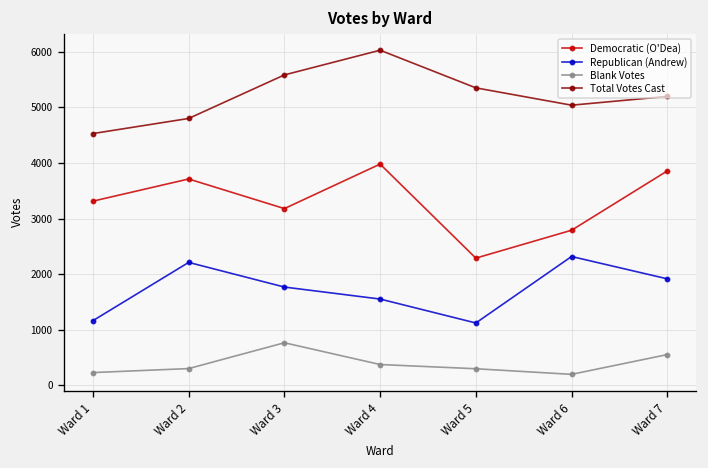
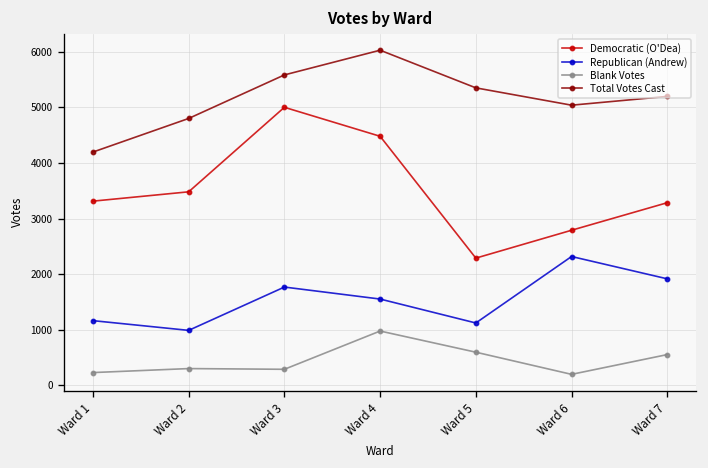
Total Votes Cast, Ward 1: 4500 -> 4200
Democratic (O'Dea), Ward 2: 3700 -> 3500
Republican (Andrew), Ward 2: 2200 -> 1000
Democratic (O'Dea), Ward 3: 3200 -> 5000
Blank Votes, Ward 3: 800 -> 300
Democratic (O'Dea), Ward 4: 4000 -> 4500
Blank Votes, Ward 4: 400 -> 1000
Blank Votes, Ward 5: 300 -> 600
Democratic (O'Dea), Ward 7: 3900 -> 3300
